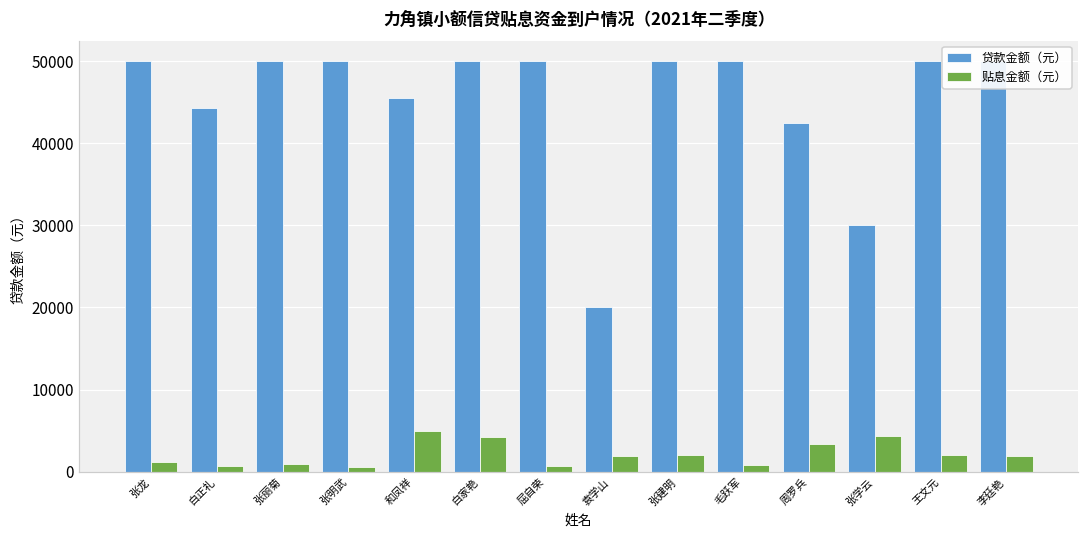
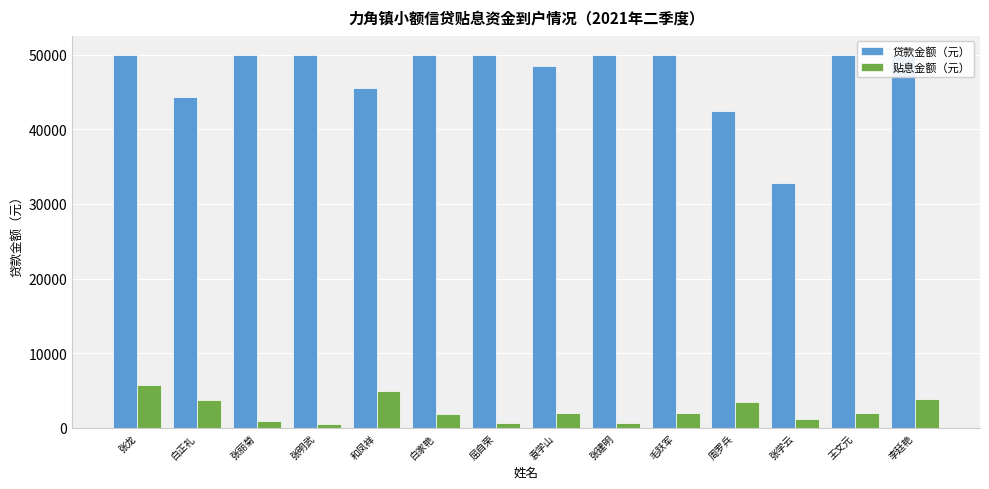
贴息金额（元）, 张龙: 1000 -> 6000
贴息金额（元）, 白正礼: 1000 -> 4000
贴息金额（元）, 白家艳: 4000 -> 2000
贷款金额（元）, 袁学山: 20000 -> 48000
贴息金额（元）, 张建明: 2000 -> 1000
贴息金额（元）, 毛跃军: 1000 -> 2000
贷款金额（元）, 张学云: 30000 -> 33000
贴息金额（元）, 张学云: 4000 -> 1000
贴息金额（元）, 李廷艳: 2000 -> 4000
